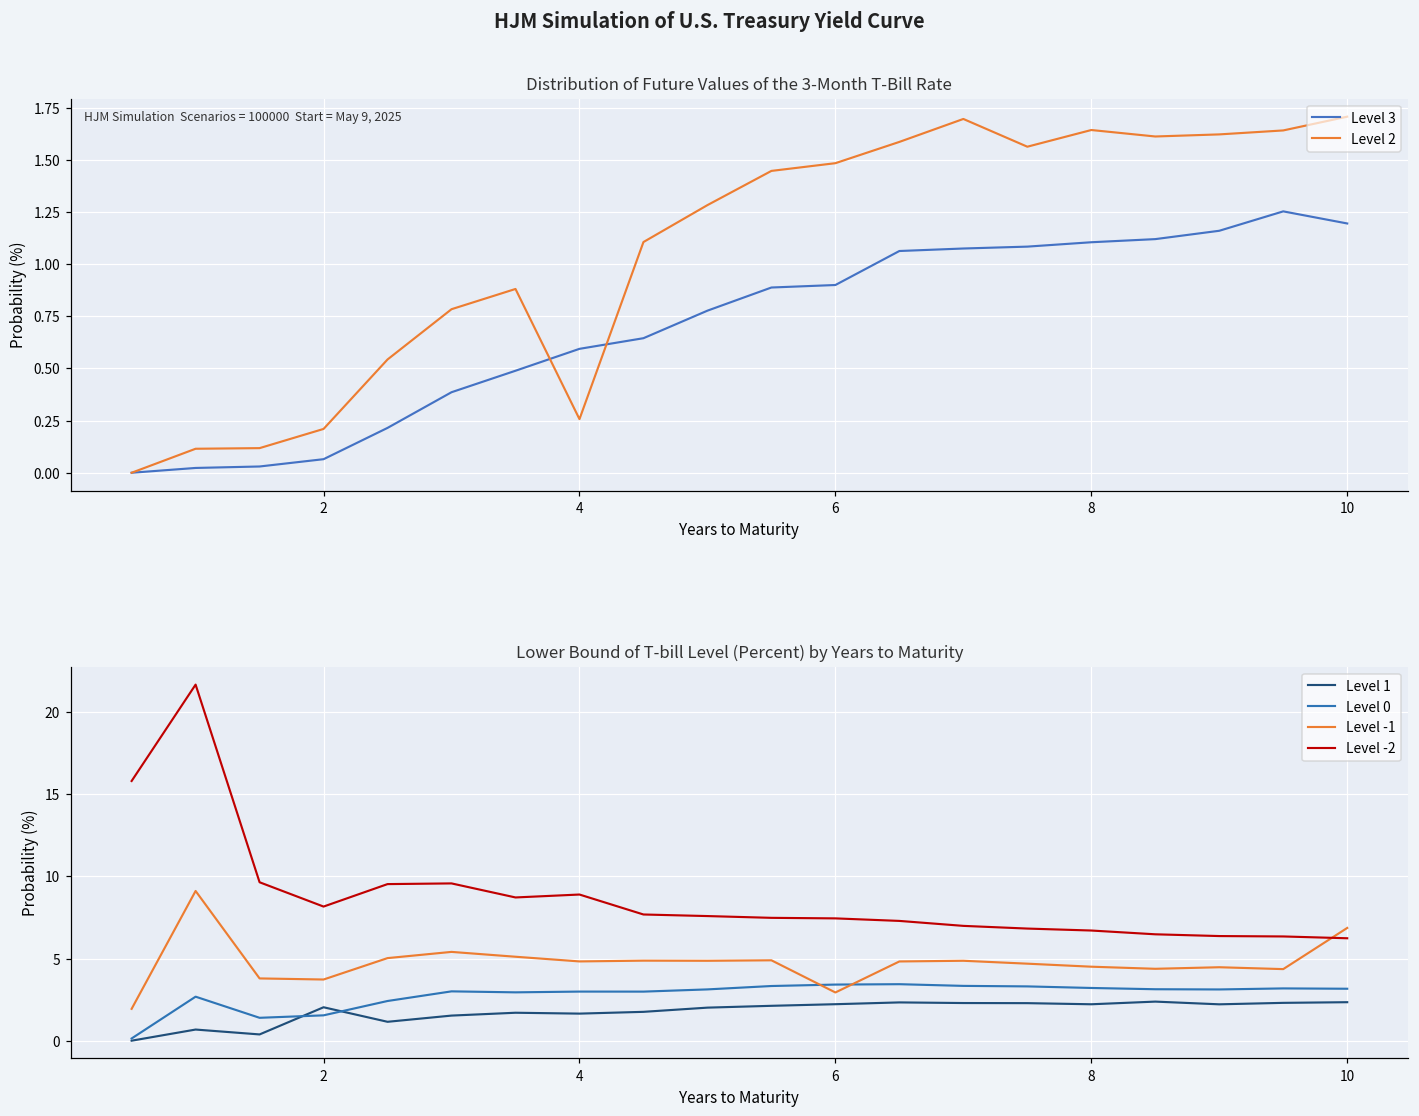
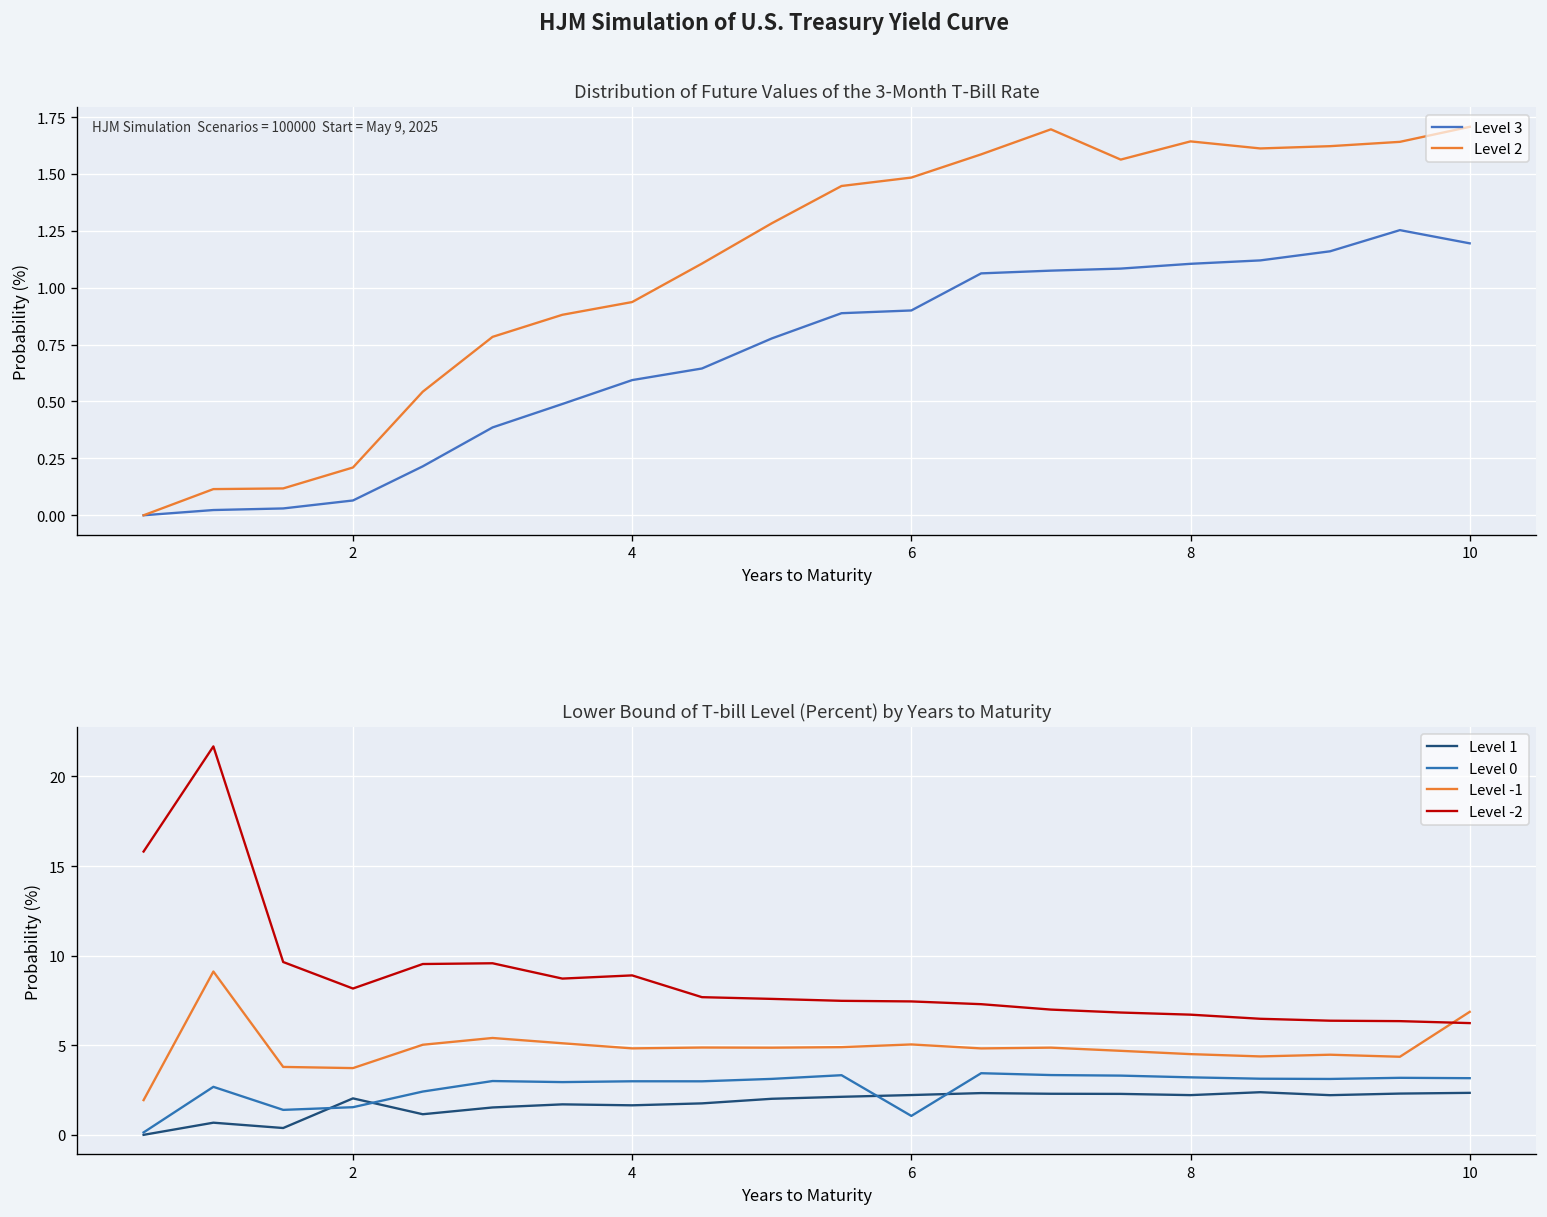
Distribution of Future Values of the 3-Month T-Bill Rate, Level 2, 4: 0.26 -> 0.94
Lower Bound of T-bill Level (Percent) by Years to Maturity, Level 0, 6: 3.4 -> 1.1
Lower Bound of T-bill Level (Percent) by Years to Maturity, Level -1, 6: 2.9 -> 5.0
